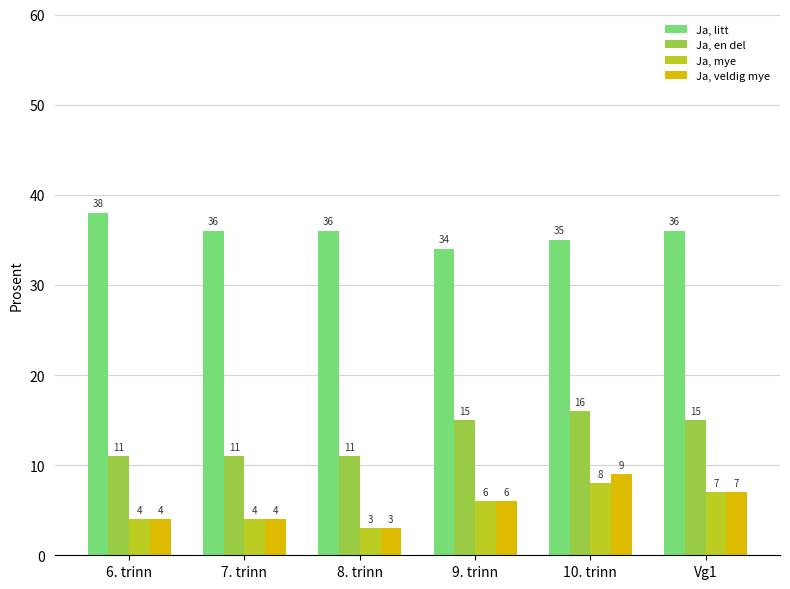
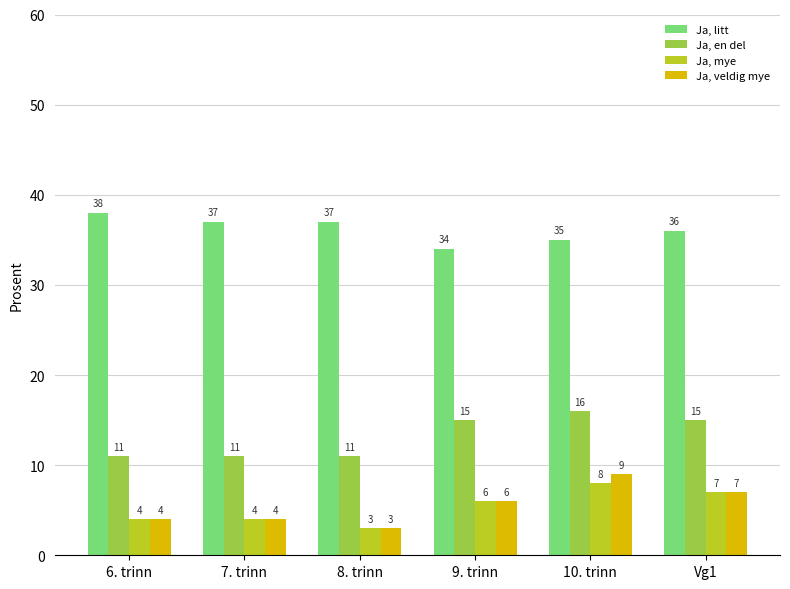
Ja, litt, 7. trinn: 36 -> 37
Ja, litt, 8. trinn: 36 -> 37
